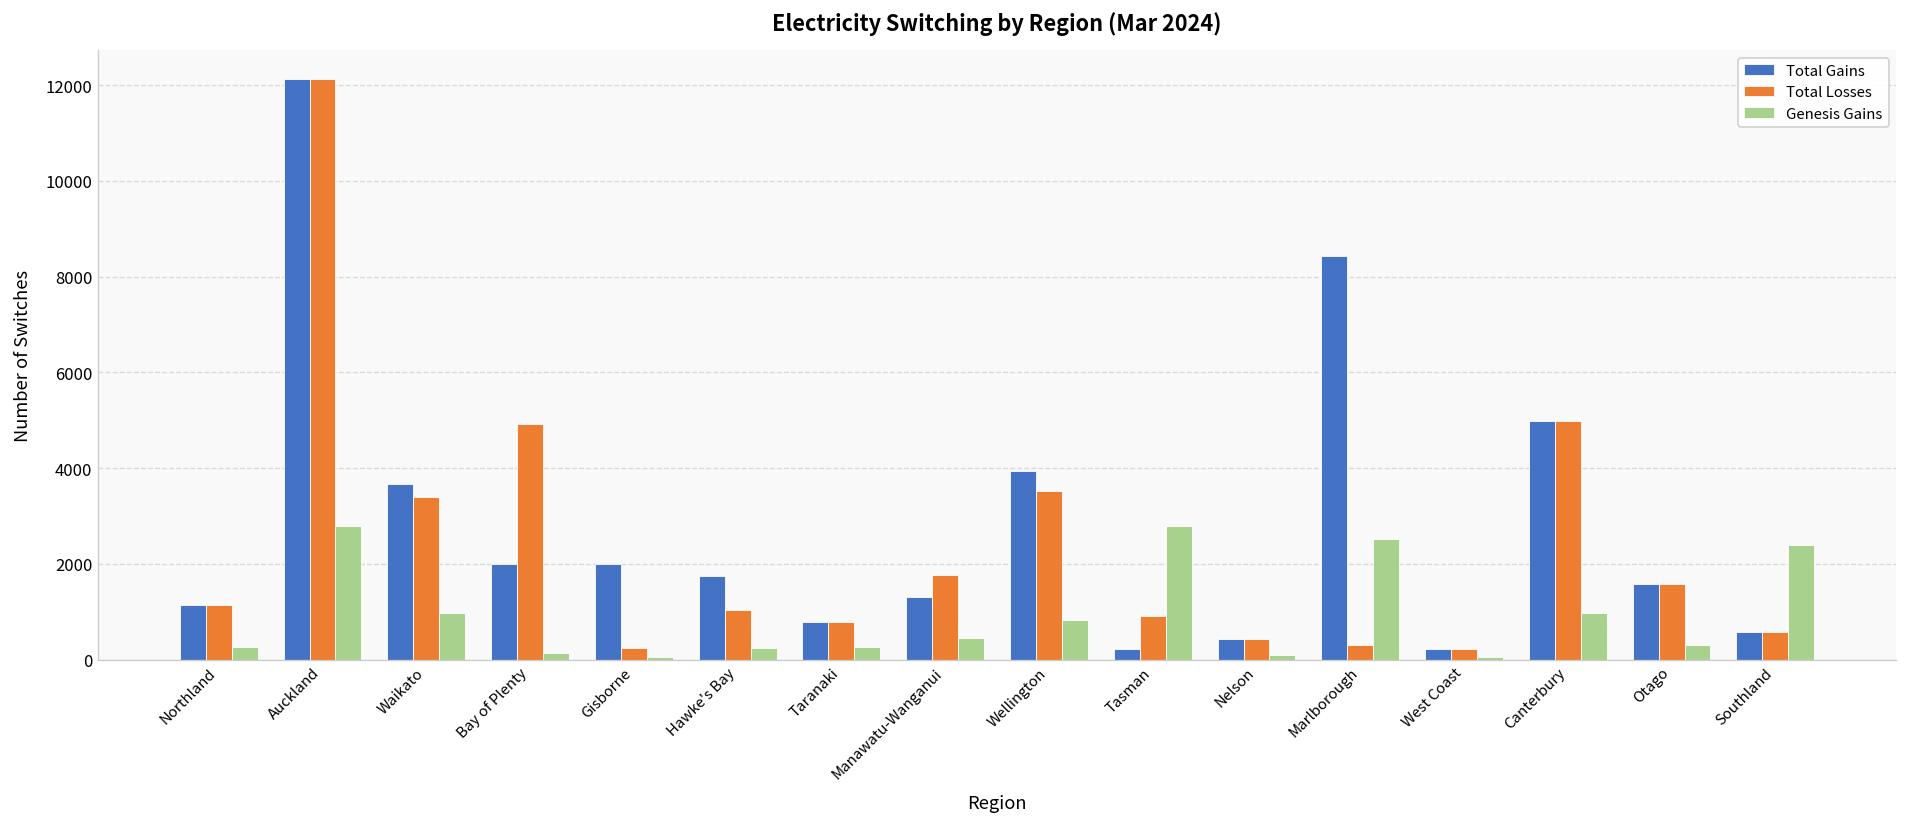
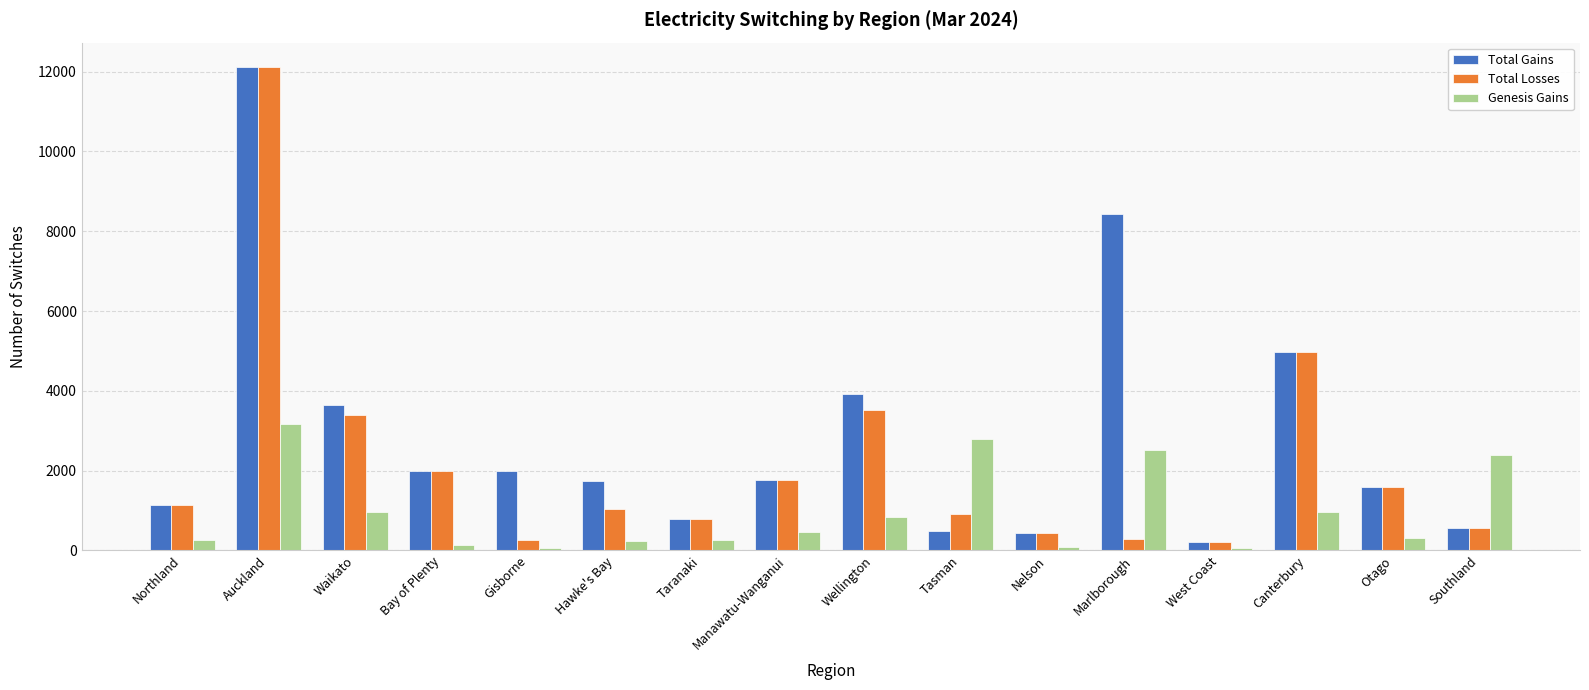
Genesis Gains, Auckland: 2800 -> 3200
Total Losses, Bay of Plenty: 4900 -> 2000
Total Gains, Manawatu-Wanganui: 1300 -> 1800
Total Gains, Tasman: 200 -> 500
